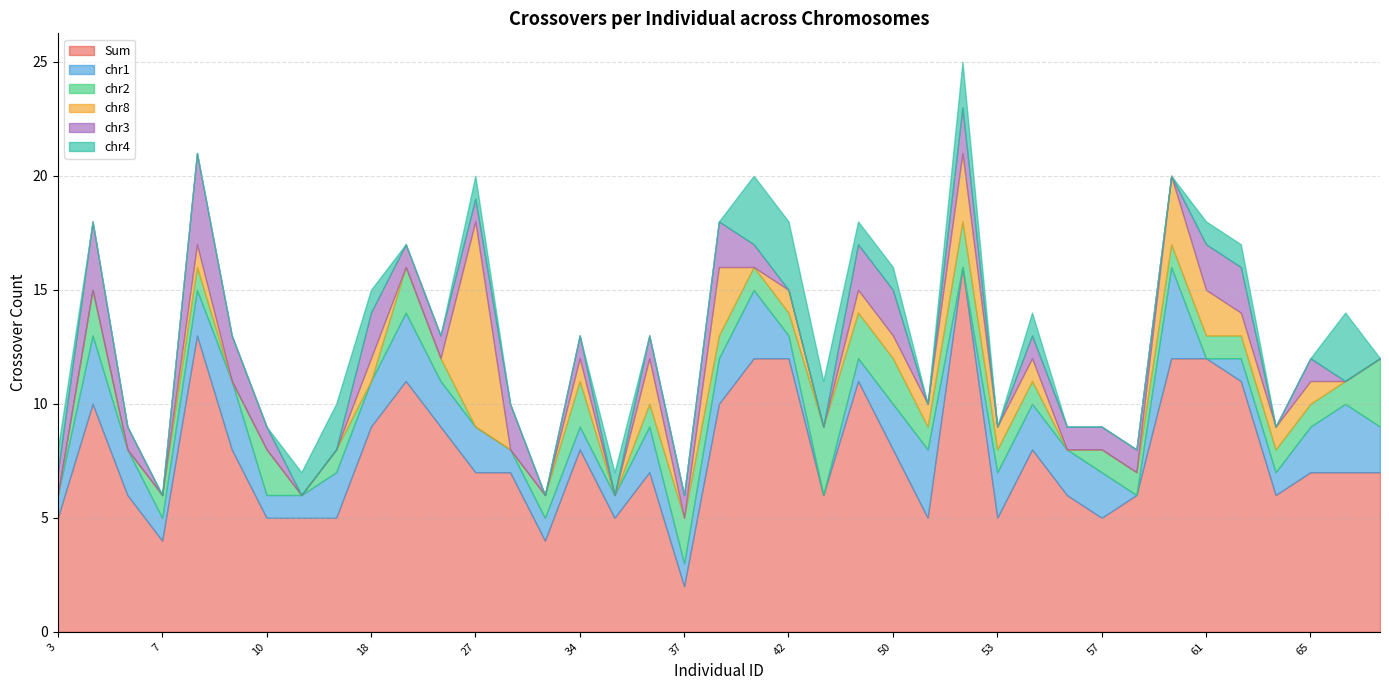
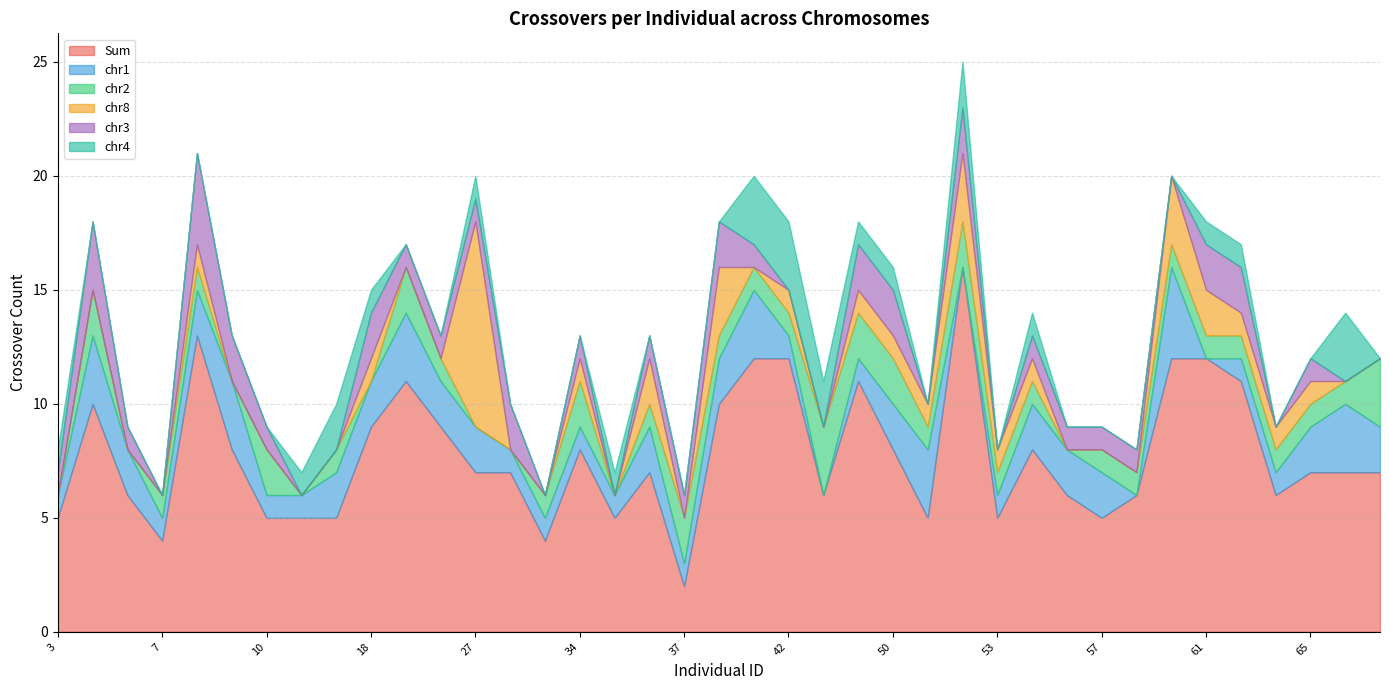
chr1, 53: 2 -> 1
